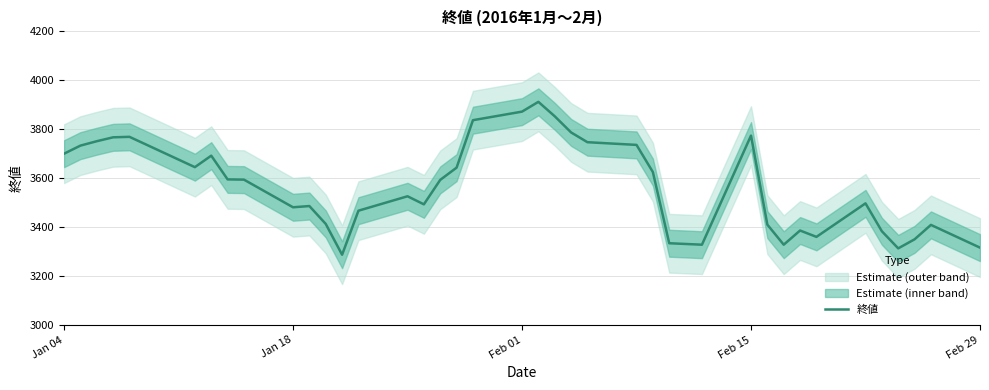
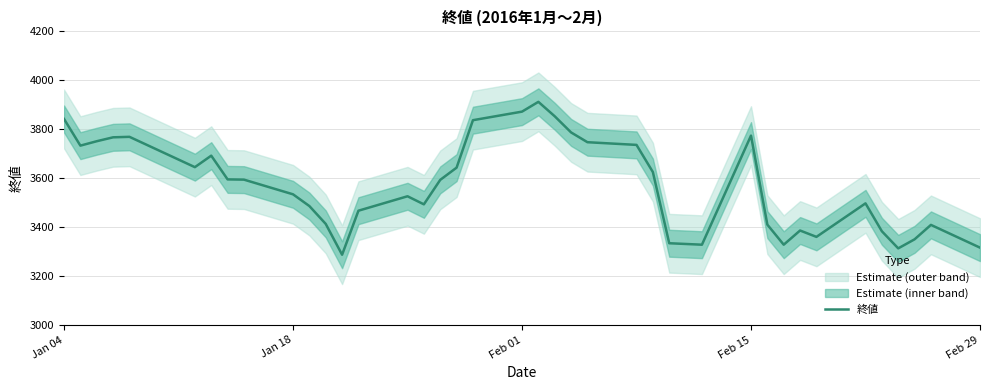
終値, Jan 04: 3700 -> 3840
終値, Jan 18: 3480 -> 3530
